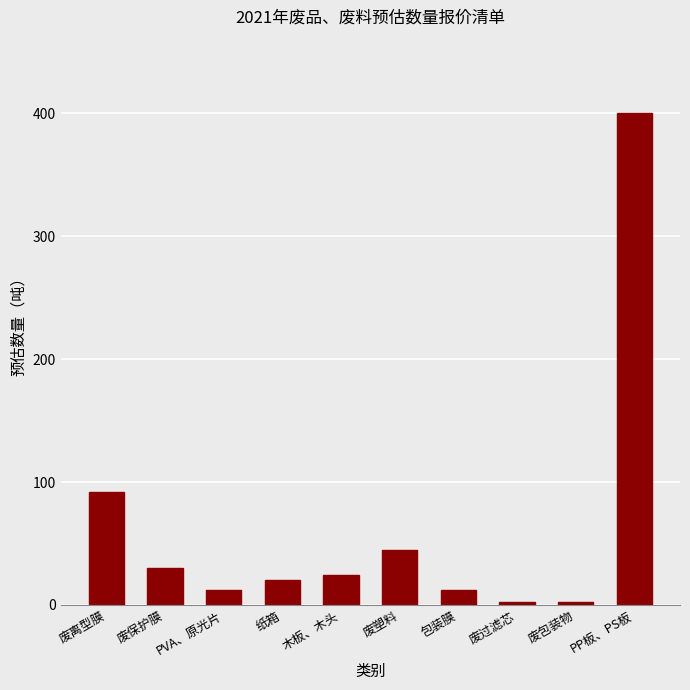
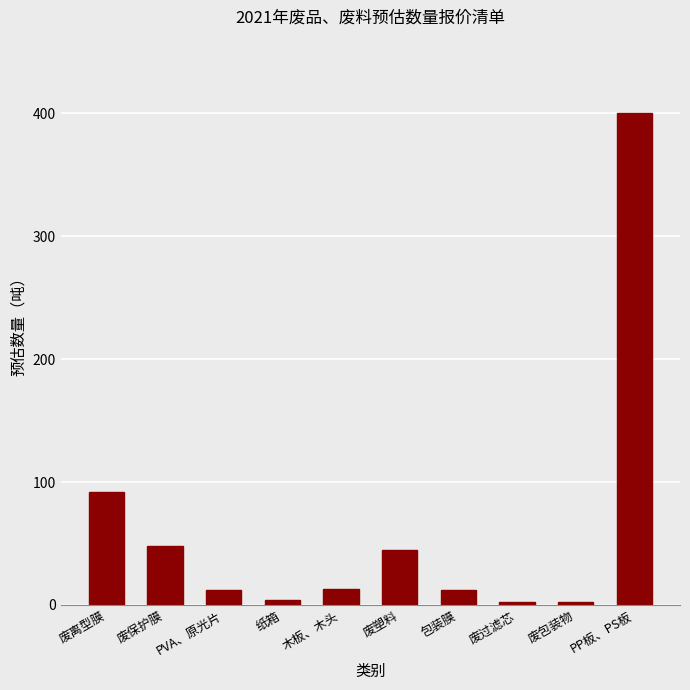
废保护膜: 30 -> 48
纸箱: 20 -> 4
木板、木头: 24 -> 13
